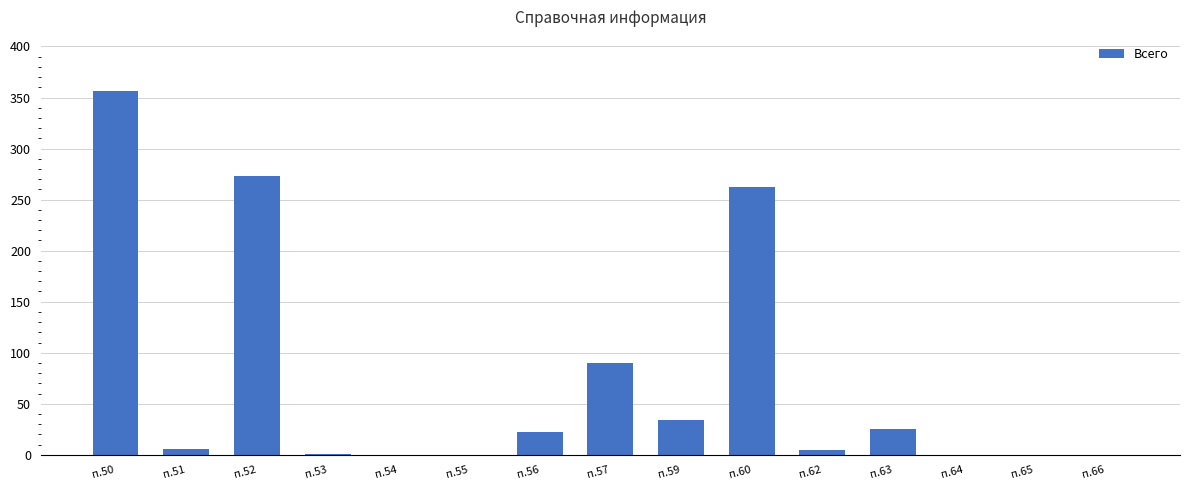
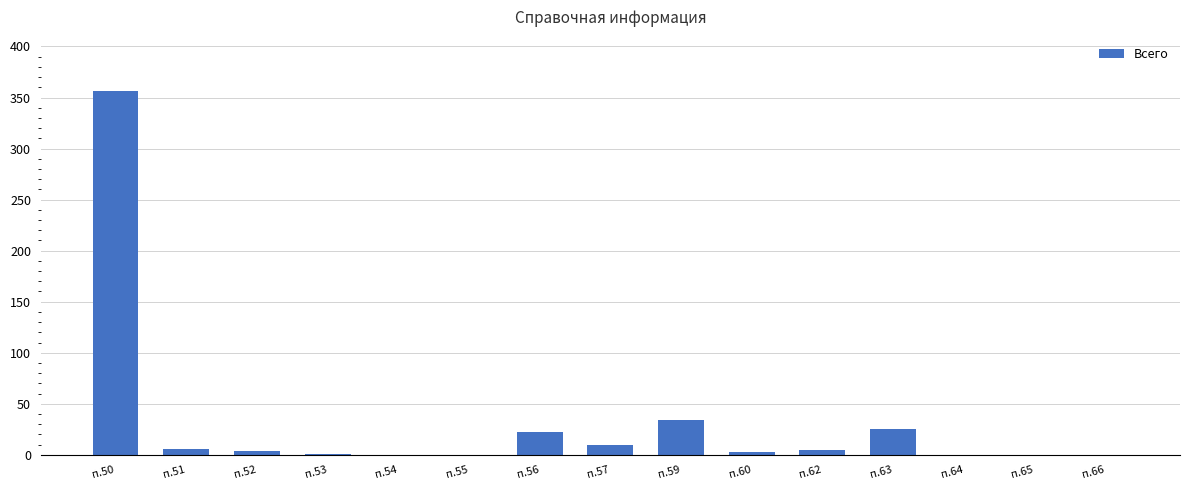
п.52: 273 -> 4
п.57: 90 -> 10
п.60: 262 -> 3
